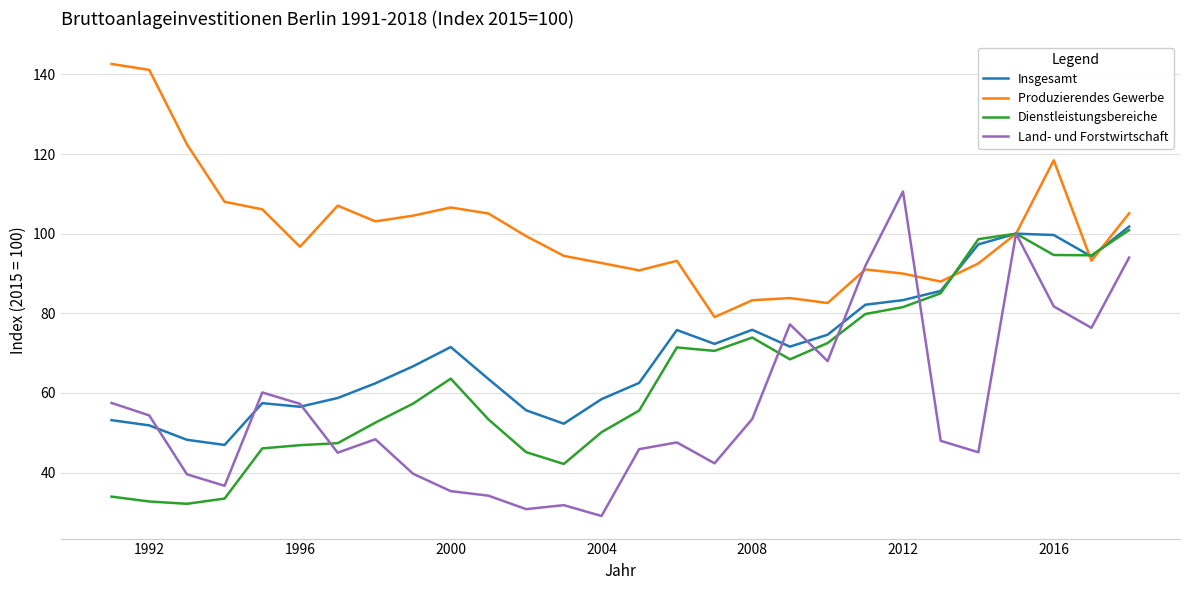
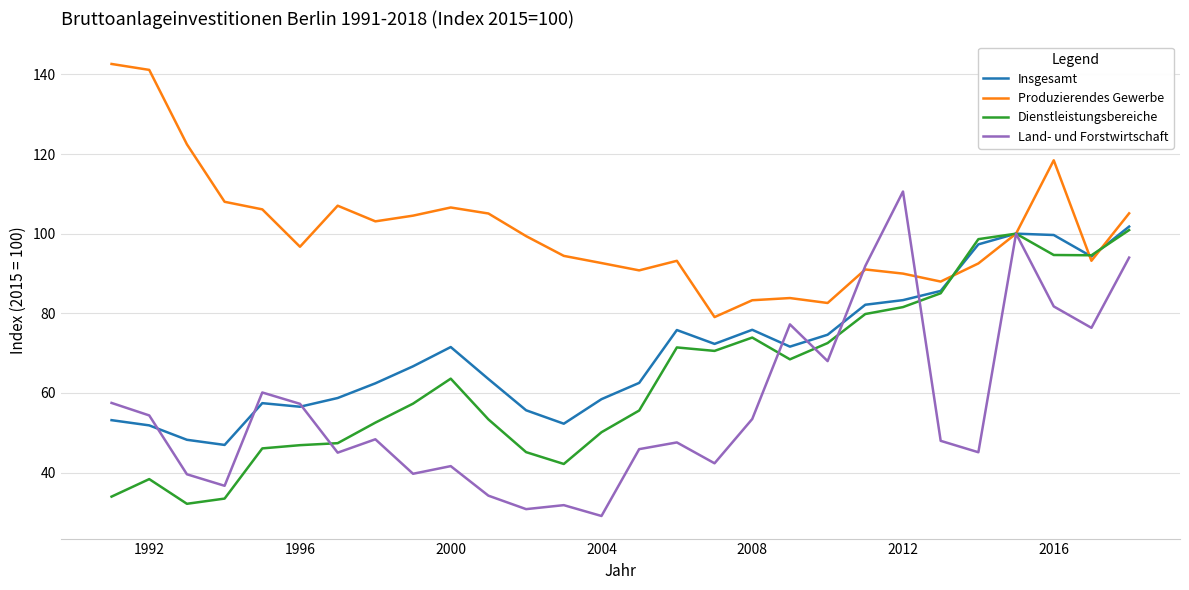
Dienstleistungsbereiche, 1992: 33 -> 38
Land- und Forstwirtschaft, 2000: 35 -> 42
